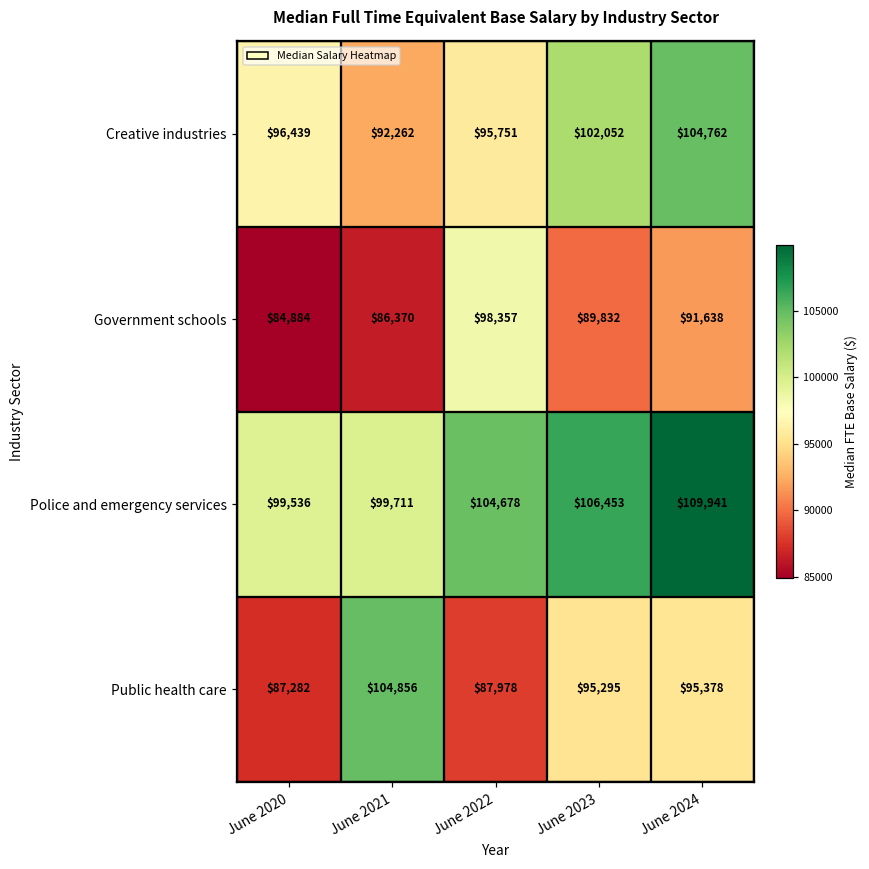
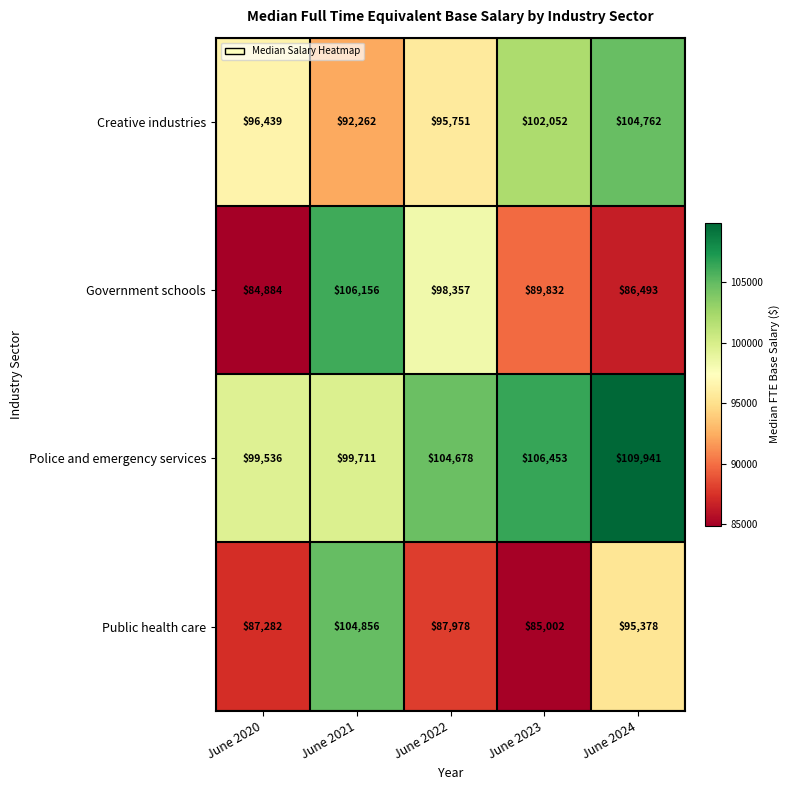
Government schools, June 2021: $86,370 -> $106,156
Government schools, June 2024: $91,638 -> $86,493
Public health care, June 2023: $95,295 -> $85,002
